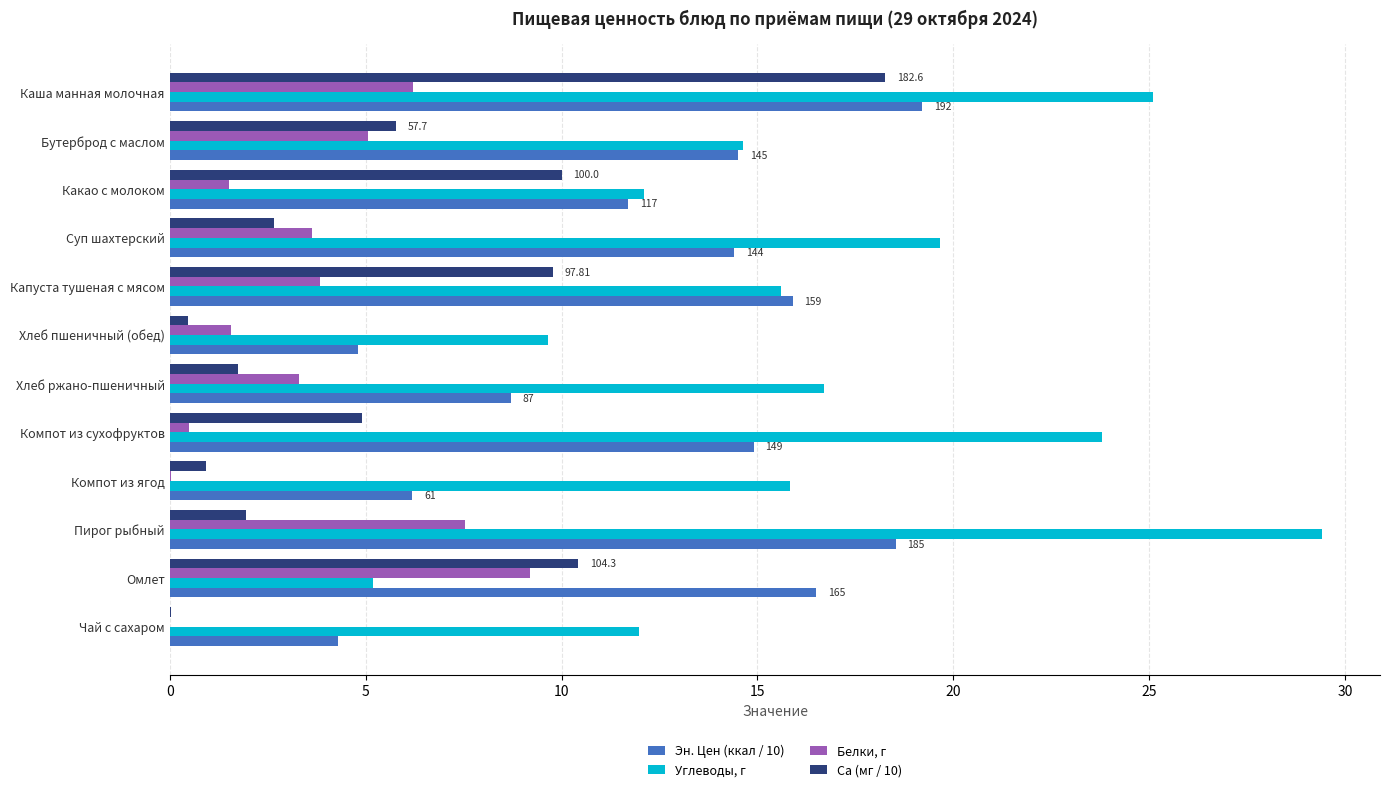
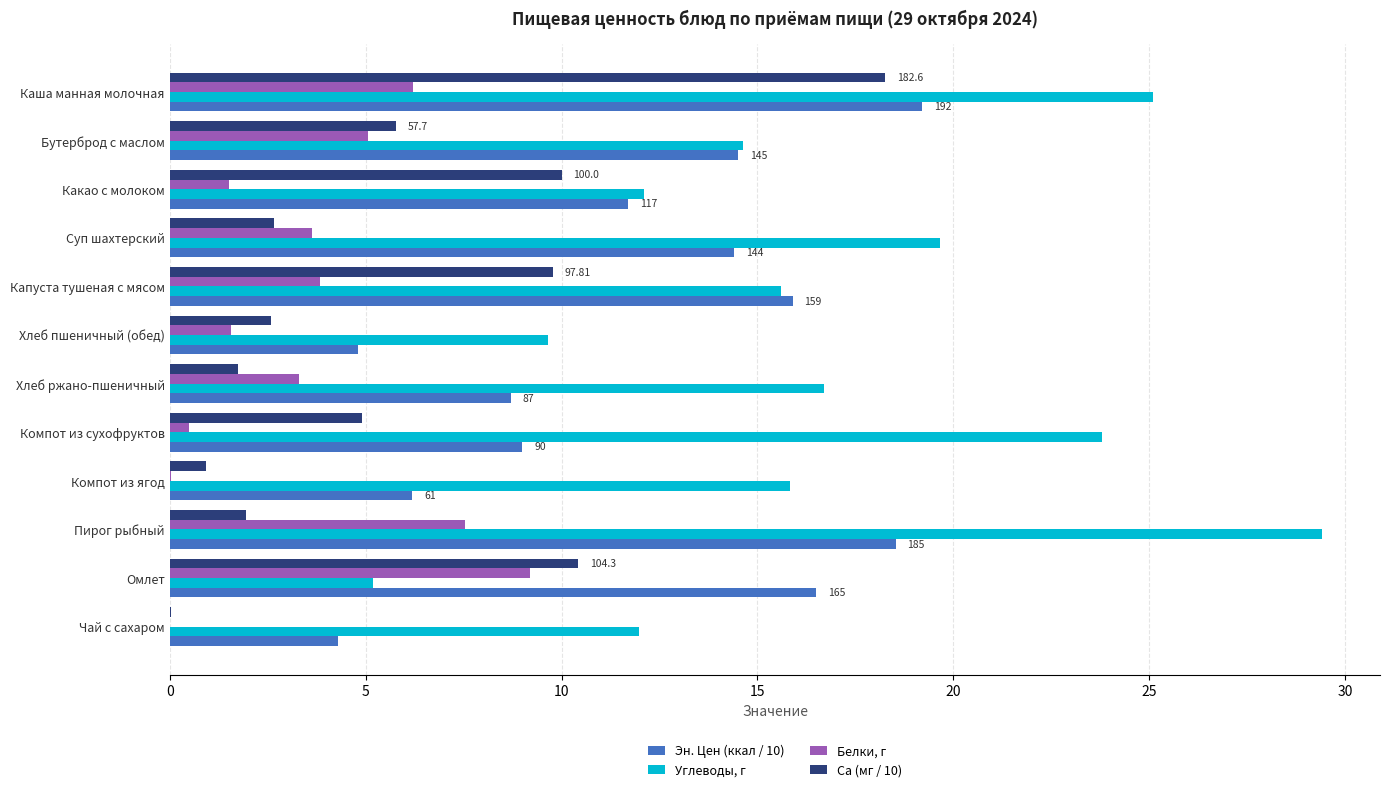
Ca (мг / 10), Хлеб пшеничный (обед): 0.5 -> 2.6
Эн. Цен (ккал / 10), Компот из сухофруктов: 149 -> 90
